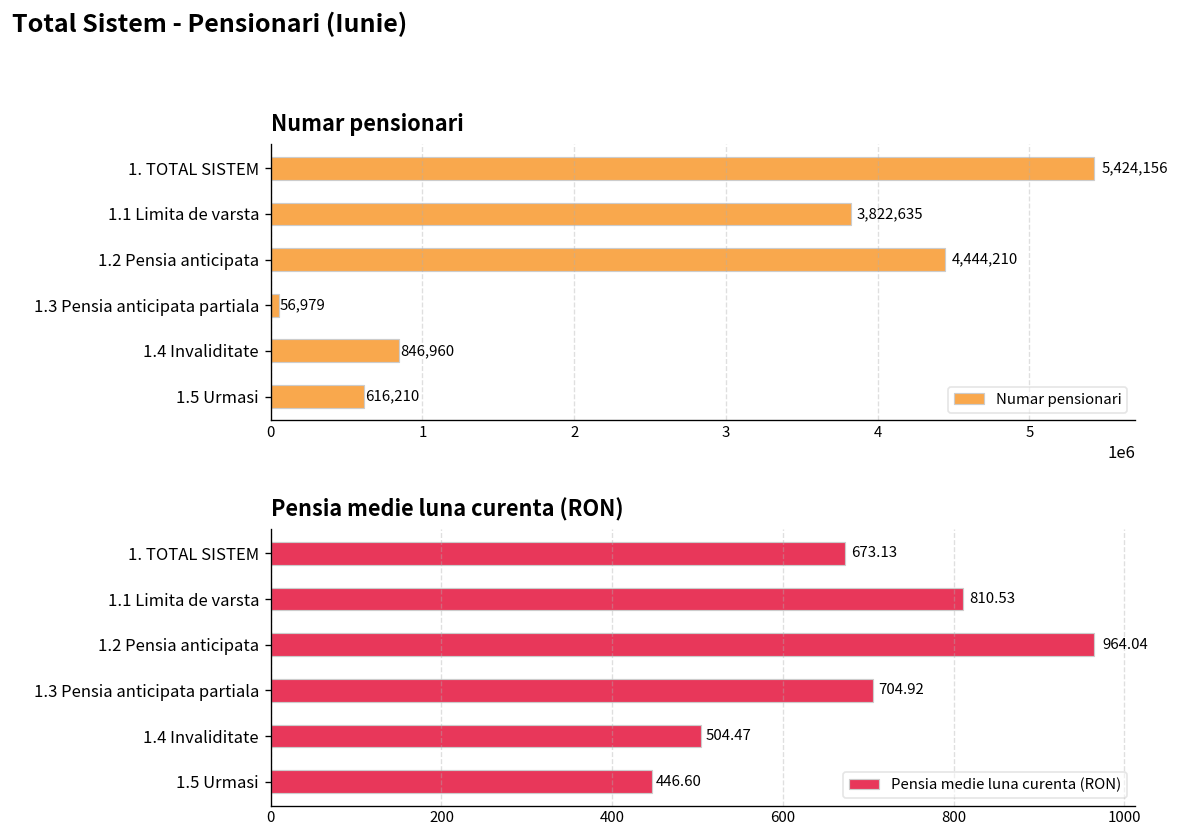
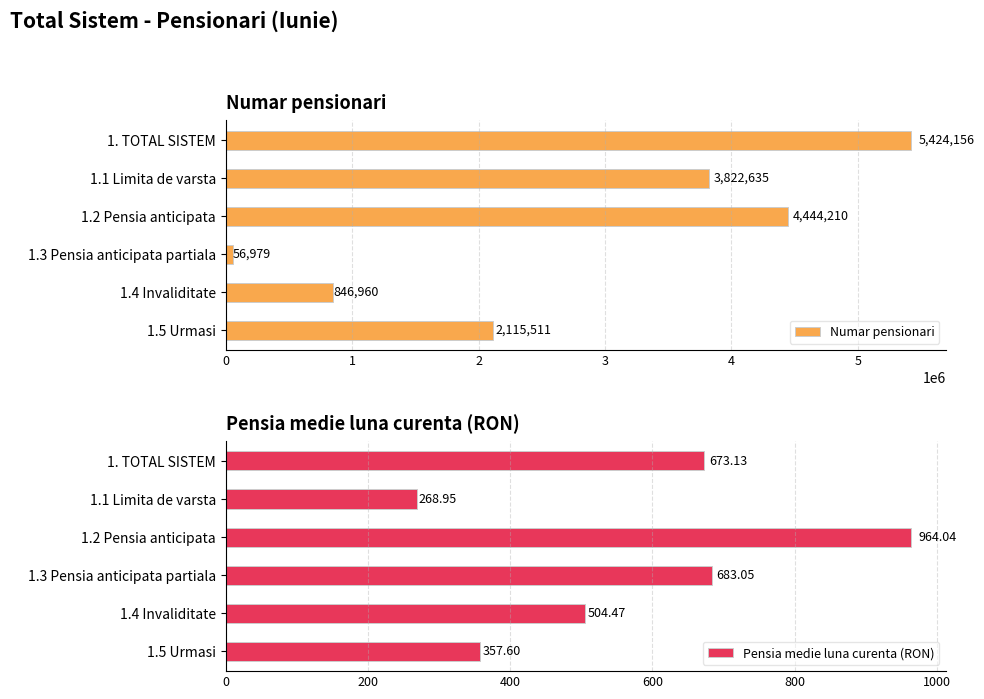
Numar pensionari, 1.5 Urmasi: 616,210 -> 2,115,511
Pensia medie luna curenta (RON), 1.1 Limita de varsta: 810.53 -> 268.95
Pensia medie luna curenta (RON), 1.3 Pensia anticipata partiala: 704.92 -> 683.05
Pensia medie luna curenta (RON), 1.5 Urmasi: 446.60 -> 357.60
